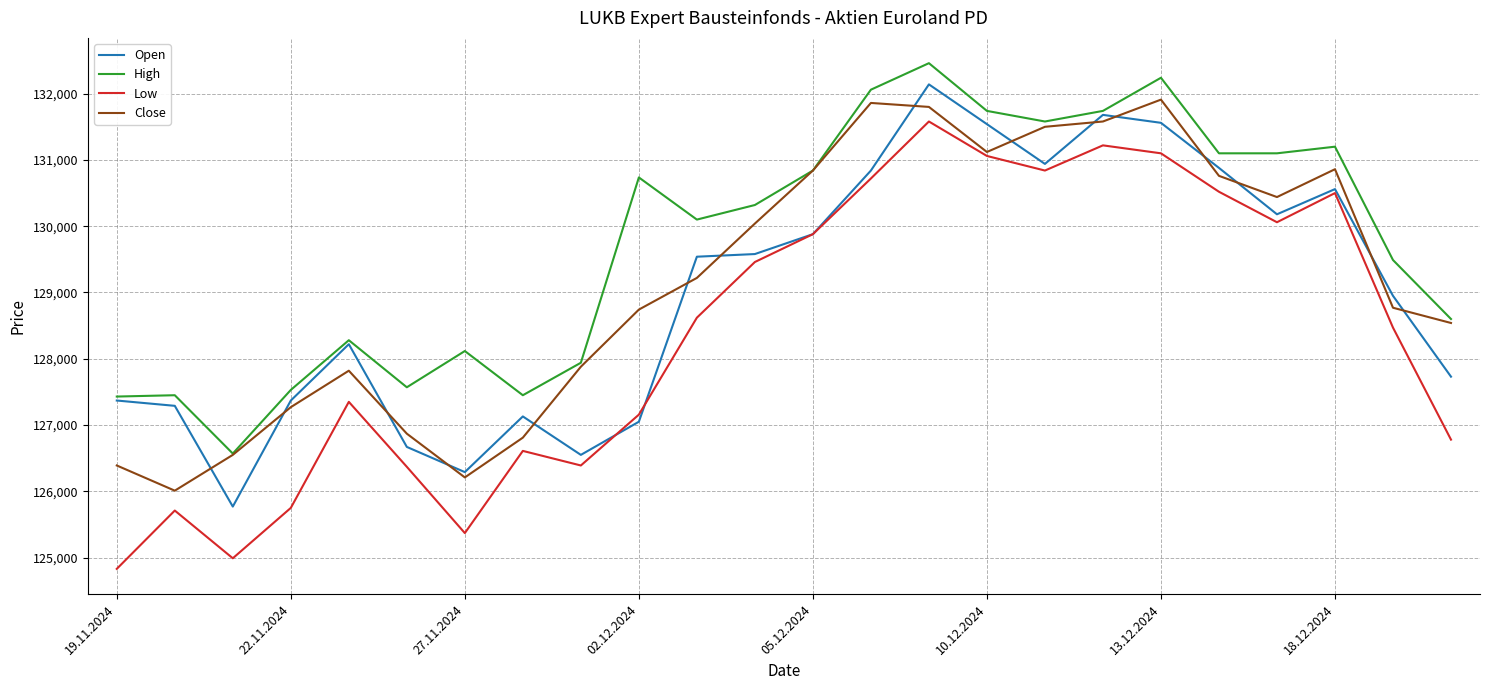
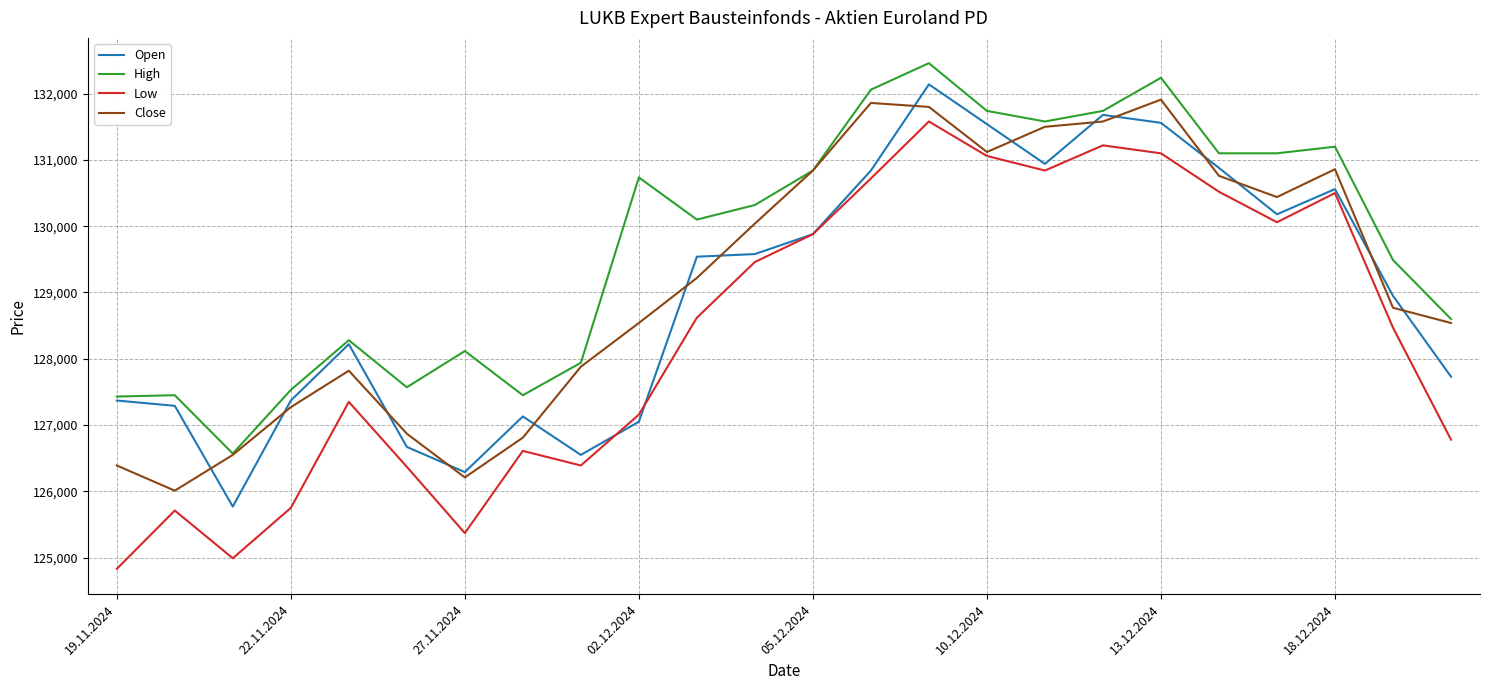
Close, 02.12.2024: 128,700 -> 128,500
